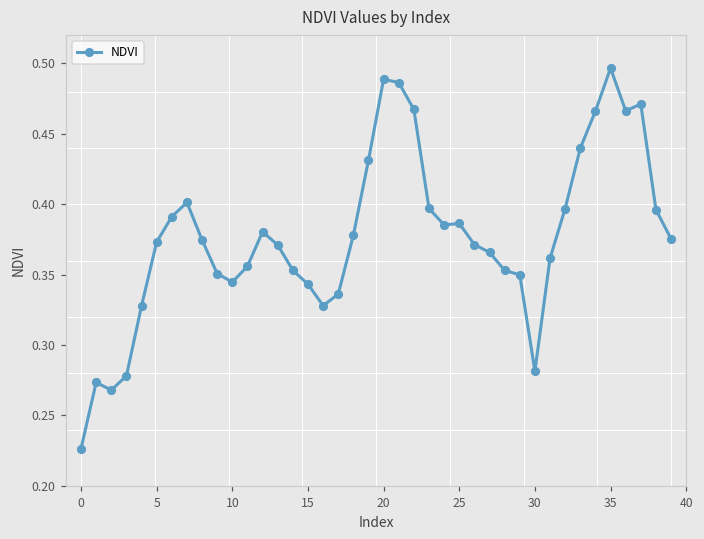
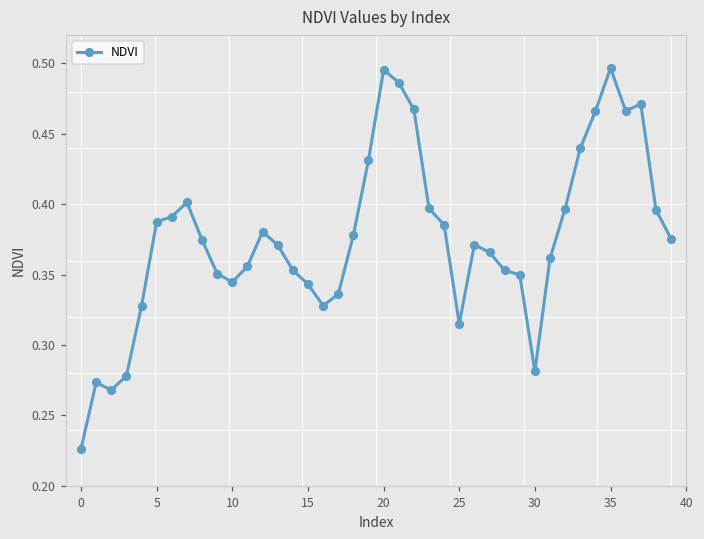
5: 0.373 -> 0.388
20: 0.489 -> 0.496
25: 0.386 -> 0.315
